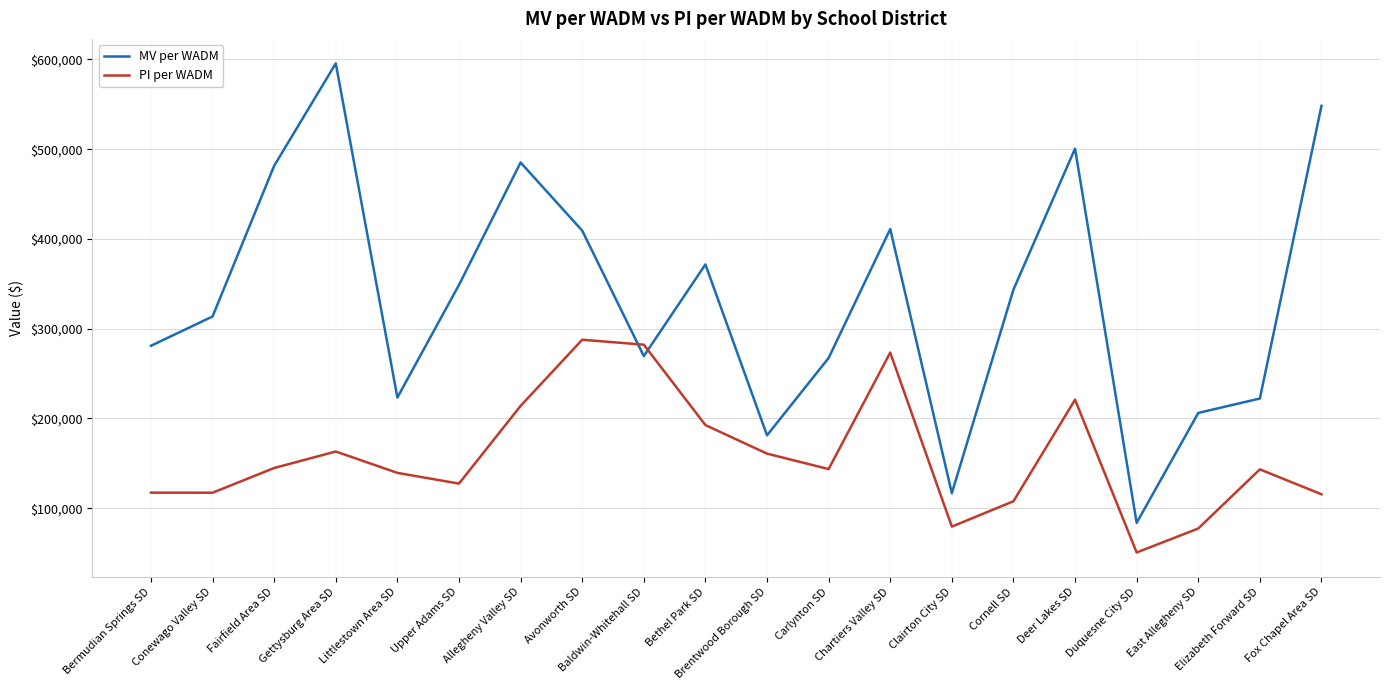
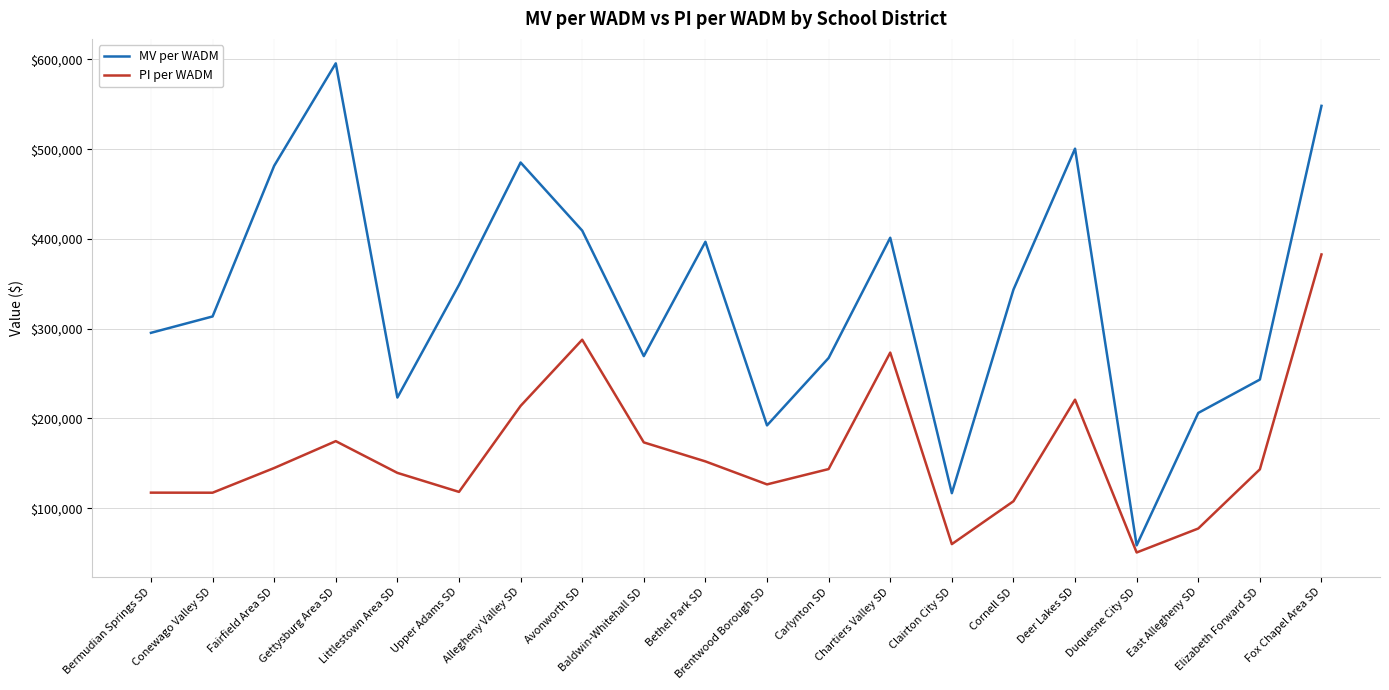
MV per WADM, Bermudian Springs SD: $280,000 -> $300,000
PI per WADM, Gettysburg Area SD: $160,000 -> $170,000
PI per WADM, Upper Adams SD: $130,000 -> $120,000
PI per WADM, Baldwin-Whitehall SD: $280,000 -> $170,000
MV per WADM, Bethel Park SD: $370,000 -> $400,000
PI per WADM, Bethel Park SD: $190,000 -> $150,000
MV per WADM, Brentwood Borough SD: $180,000 -> $190,000
PI per WADM, Brentwood Borough SD: $160,000 -> $130,000
MV per WADM, Chartiers Valley SD: $410,000 -> $400,000
PI per WADM, Clairton City SD: $80,000 -> $60,000
MV per WADM, Duquesne City SD: $80,000 -> $60,000
MV per WADM, Elizabeth Forward SD: $220,000 -> $240,000
PI per WADM, Fox Chapel Area SD: $120,000 -> $380,000
